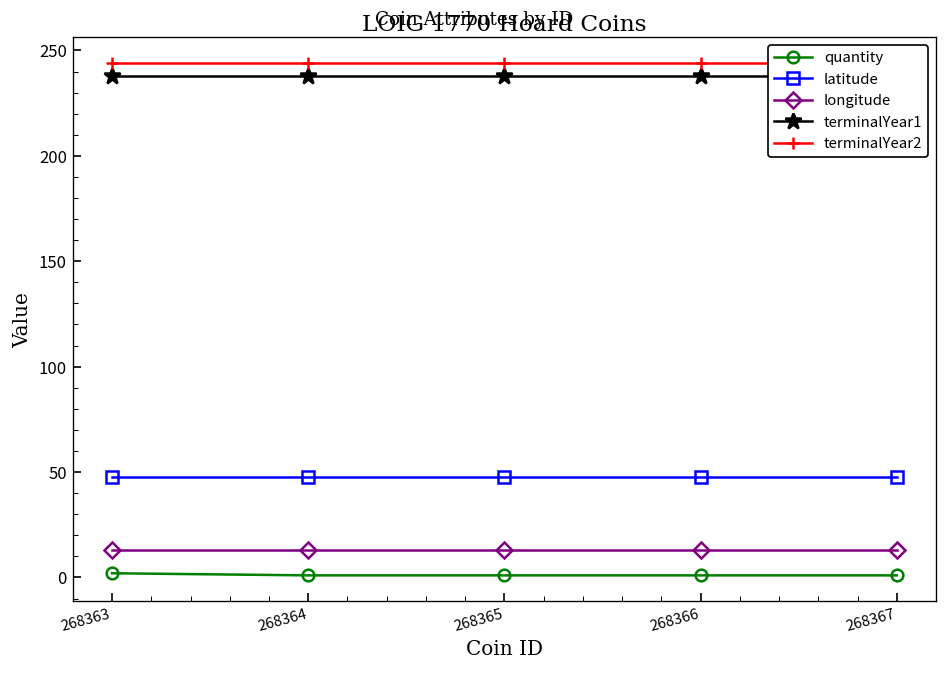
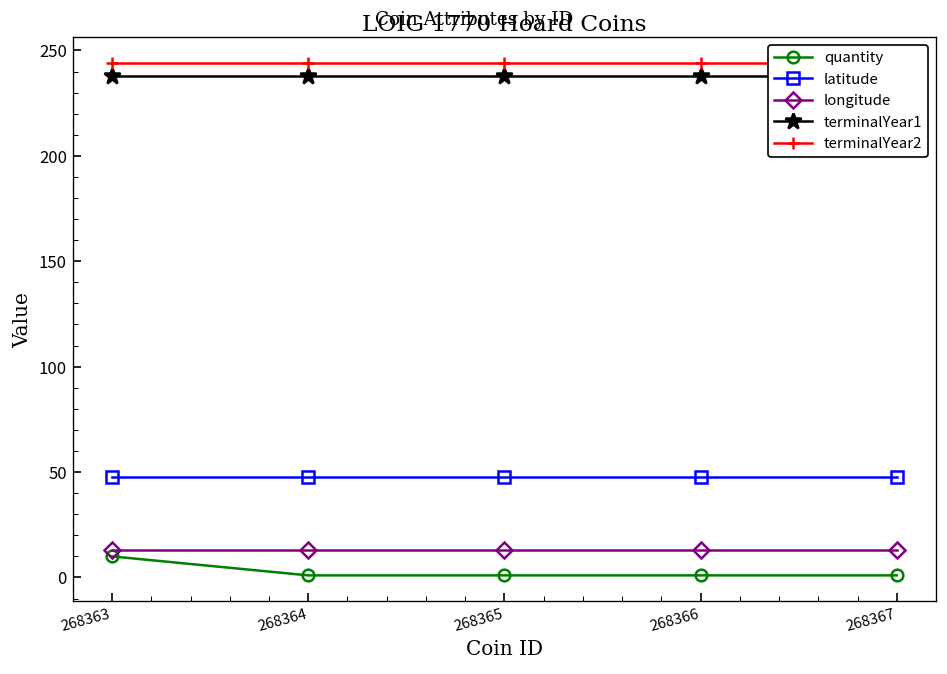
quantity, 268363: 2 -> 10
